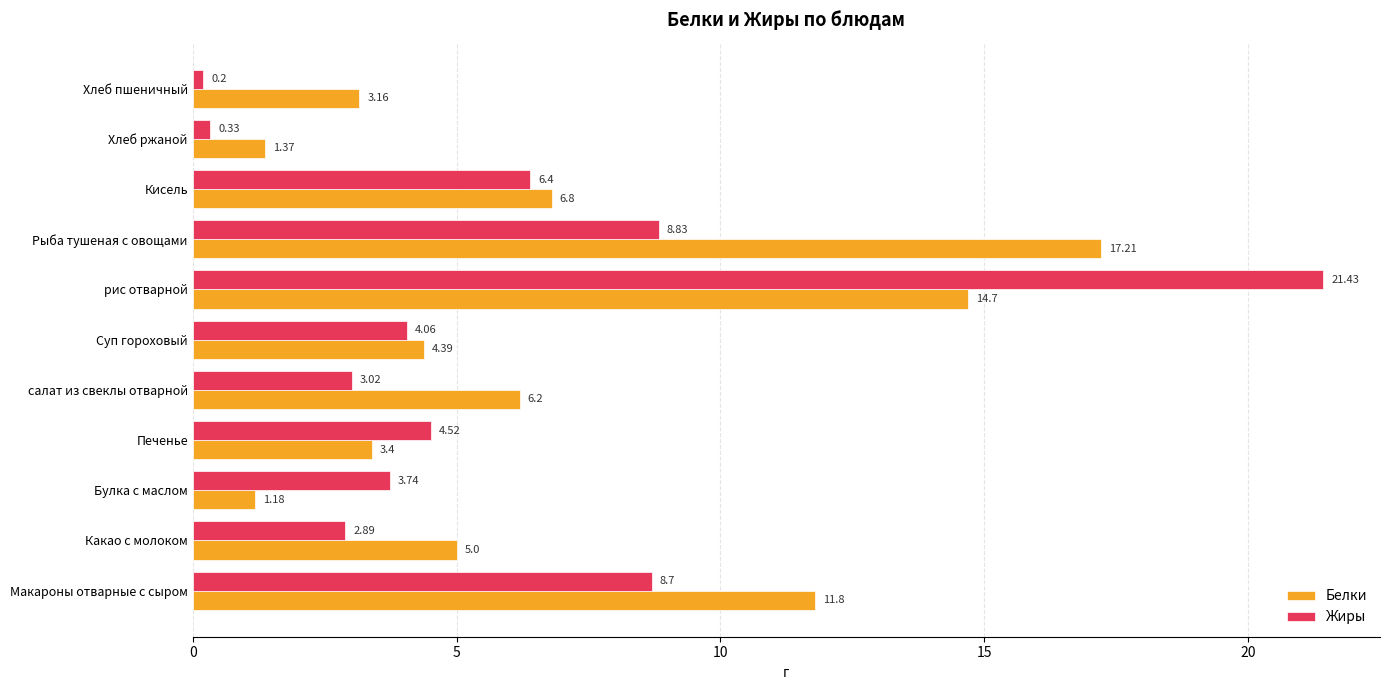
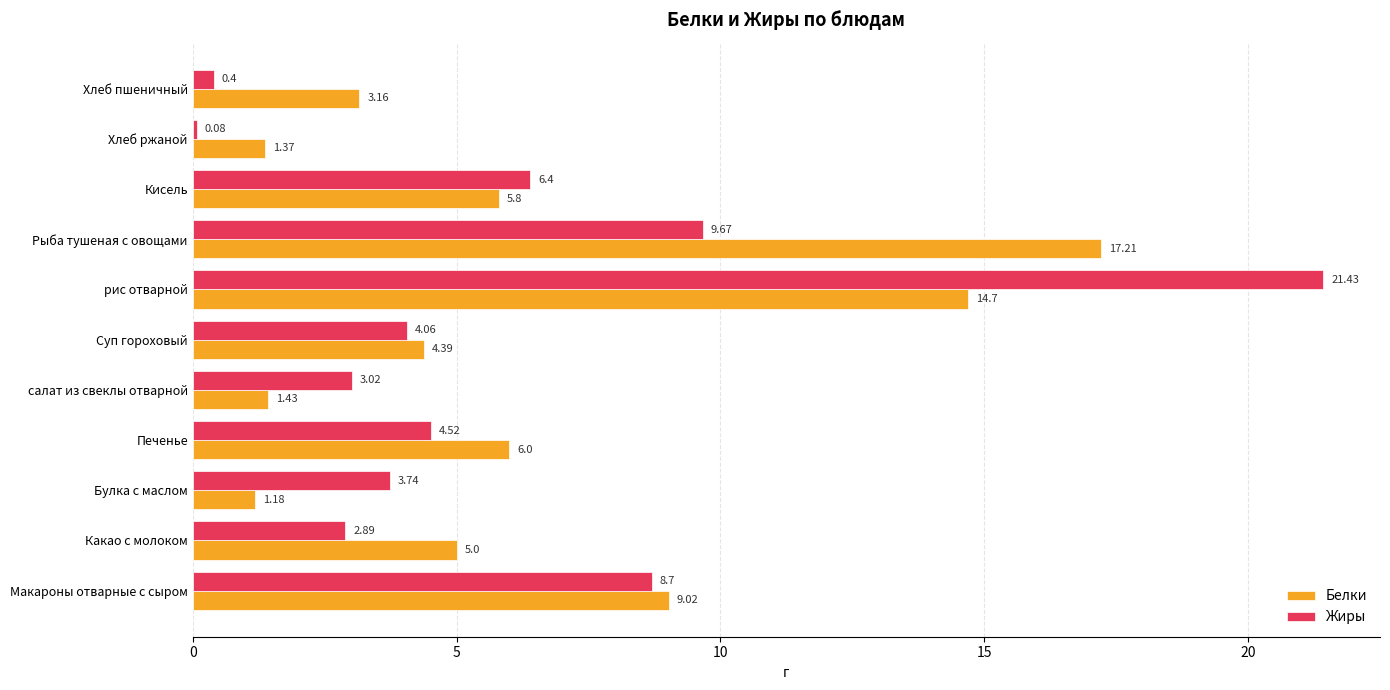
Жиры, Хлеб пшеничный: 0.2 -> 0.4
Жиры, Хлеб ржаной: 0.33 -> 0.08
Белки, Кисель: 6.8 -> 5.8
Жиры, Рыба тушеная с овощами: 8.83 -> 9.67
Белки, салат из свеклы отварной: 6.2 -> 1.43
Белки, Печенье: 3.4 -> 6.0
Белки, Макароны отварные с сыром: 11.8 -> 9.02
